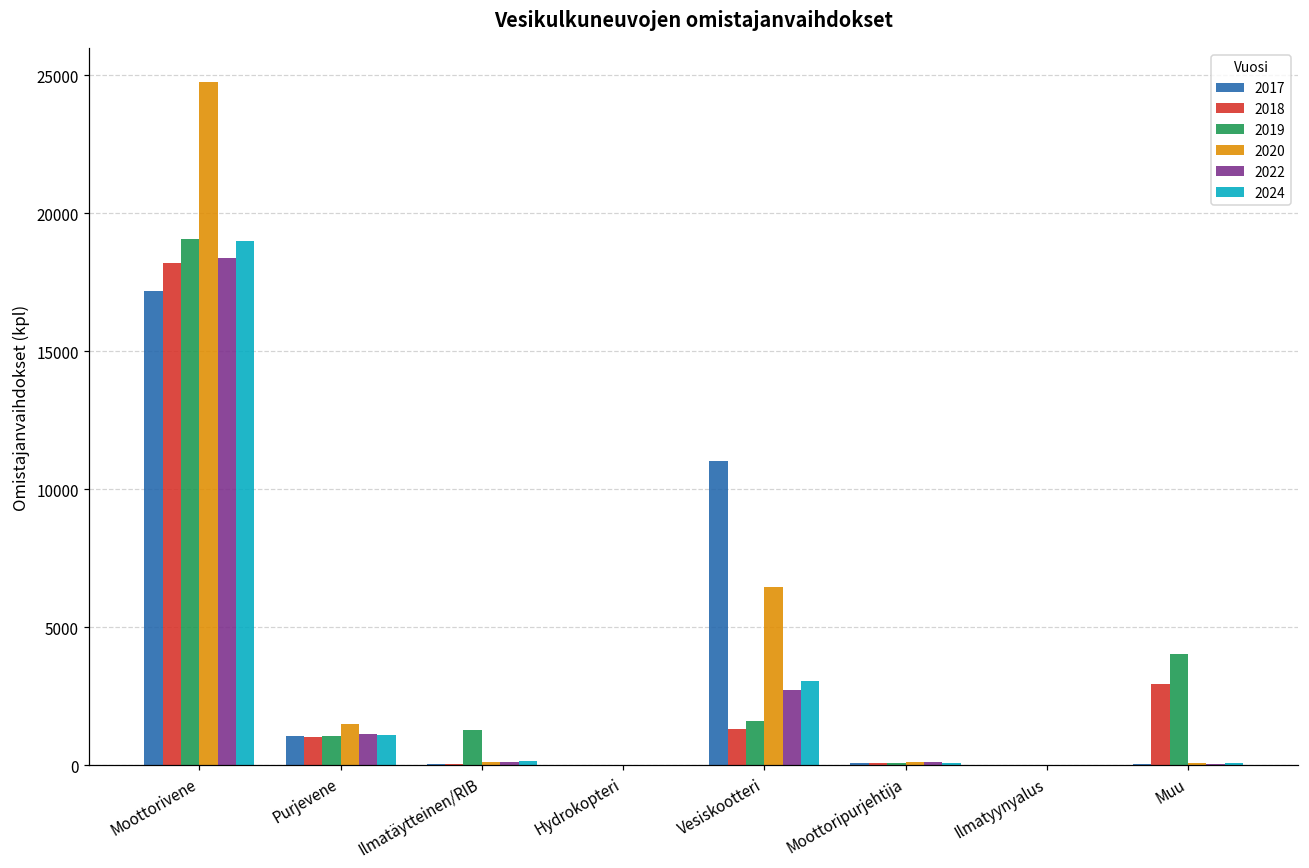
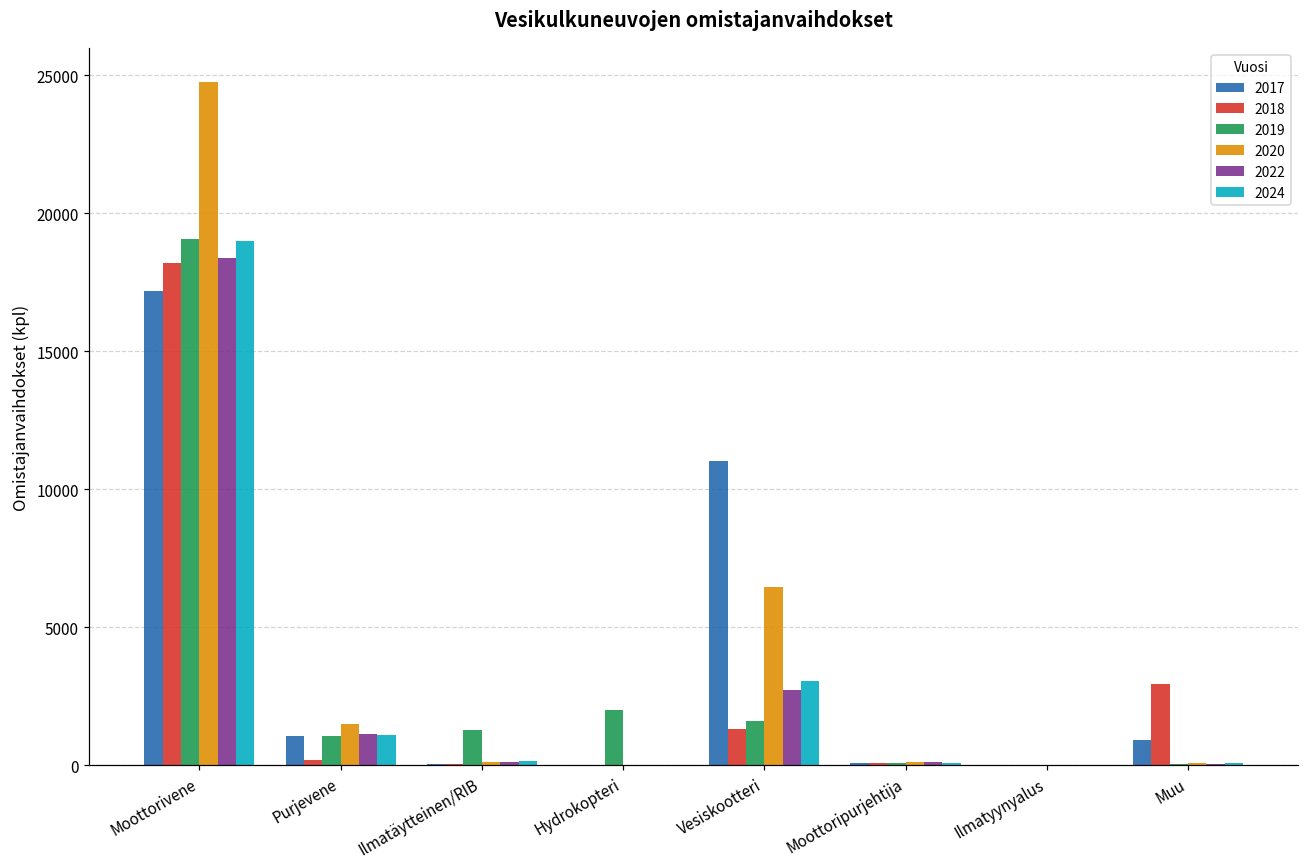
2018, Purjevene: 1000 -> 200
2019, Hydrokopteri: 0 -> 2000
2017, Muu: 0 -> 900
2019, Muu: 4000 -> 100
